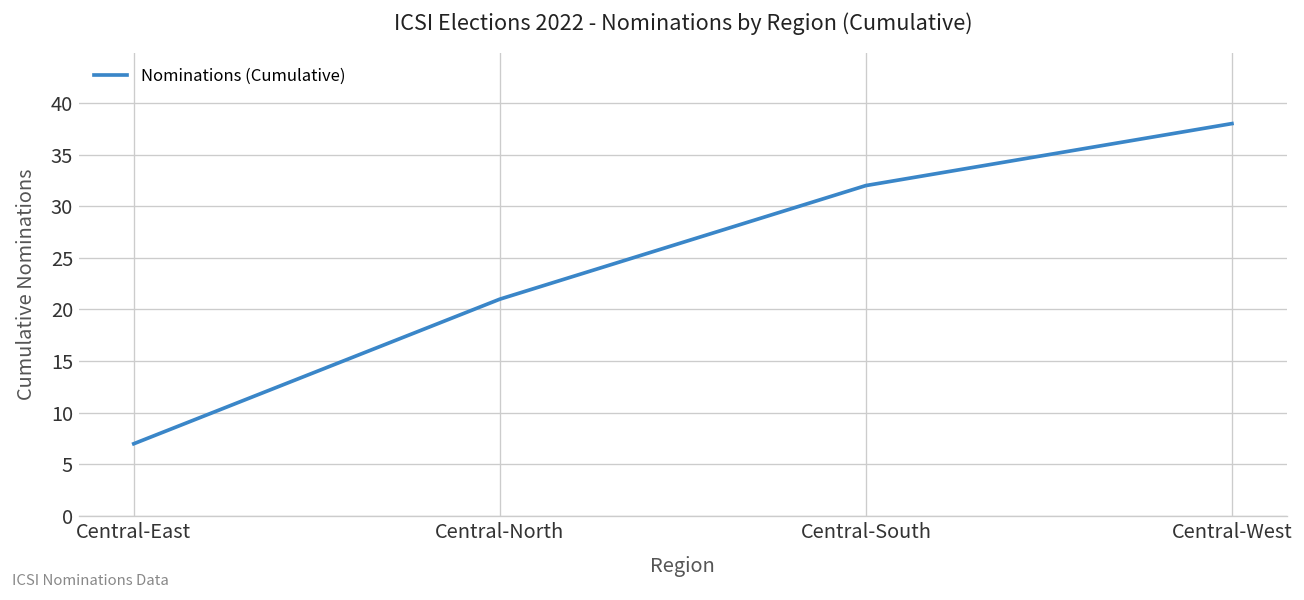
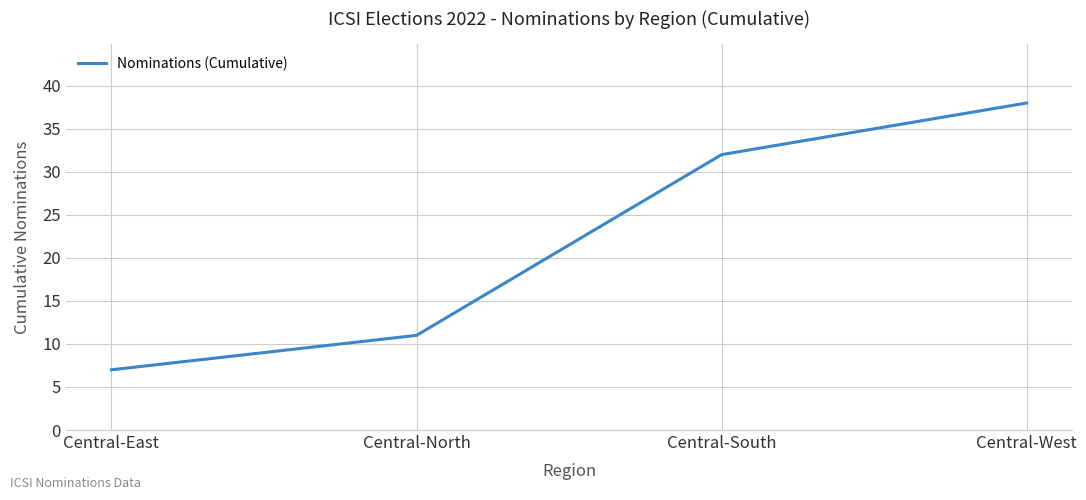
Central-North: 21 -> 11
